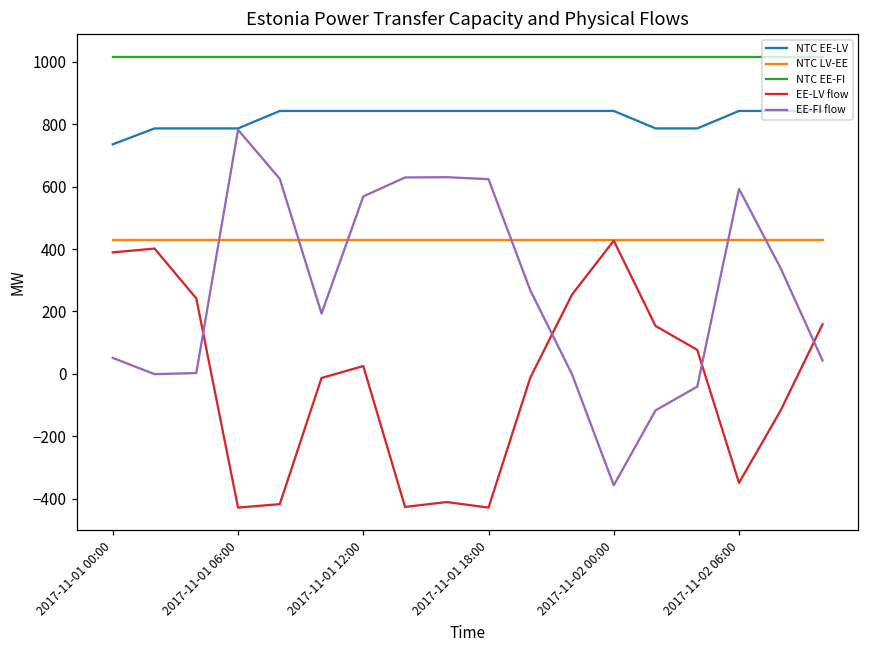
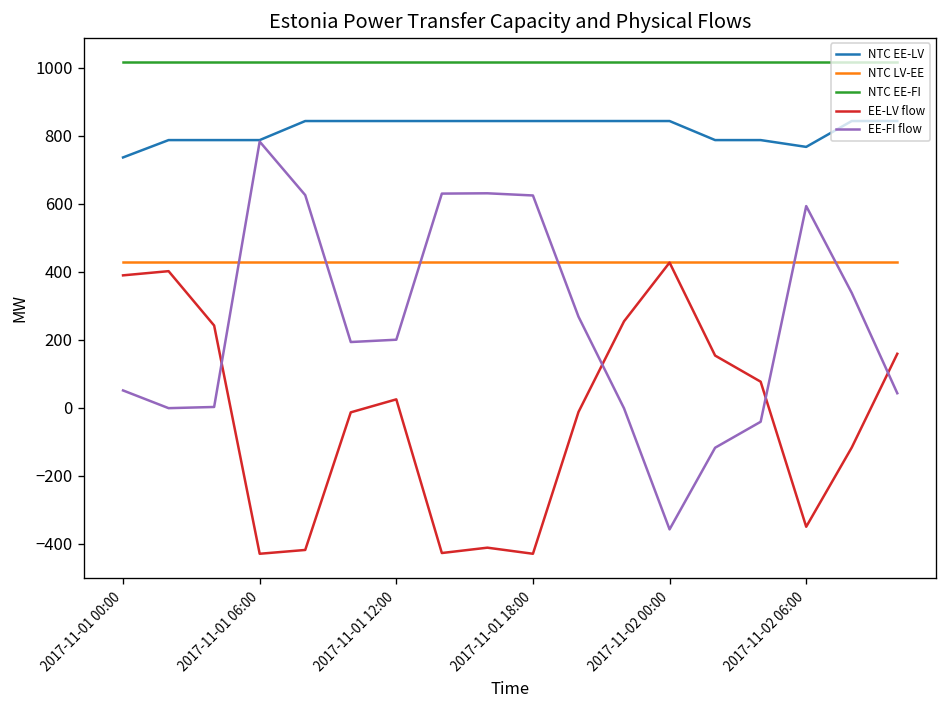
EE-FI flow, 2017-11-01 12:00: 570 -> 200
NTC EE-LV, 2017-11-02 06:00: 840 -> 770
